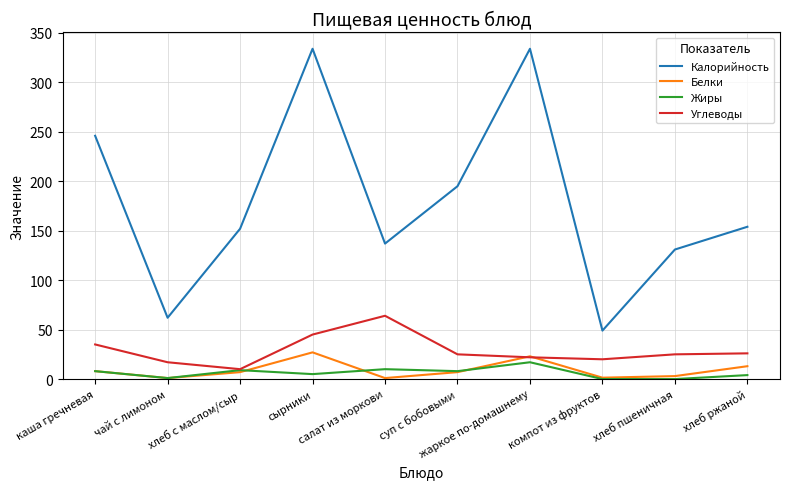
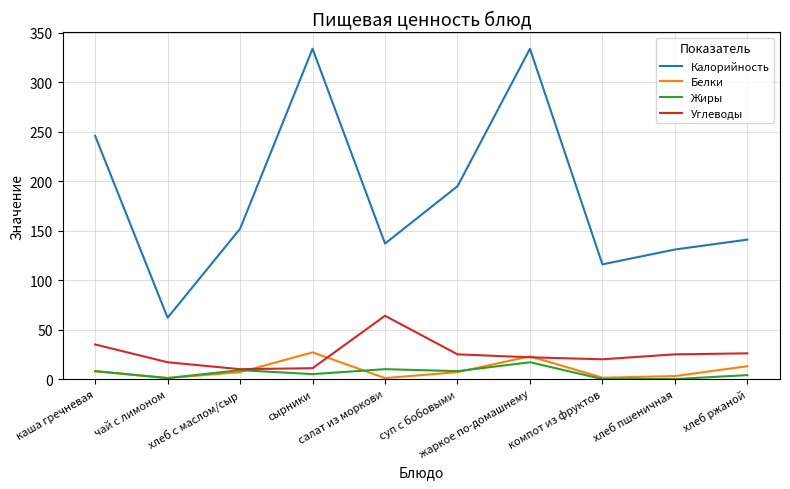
Углеводы, сырники: 50 -> 10
Калорийность, компот из фруктов: 50 -> 120
Калорийность, хлеб ржаной: 150 -> 140
